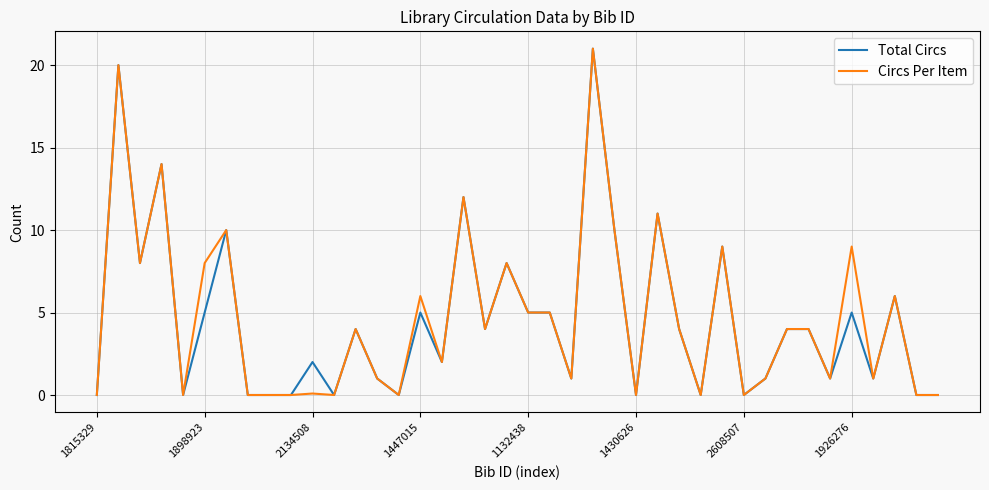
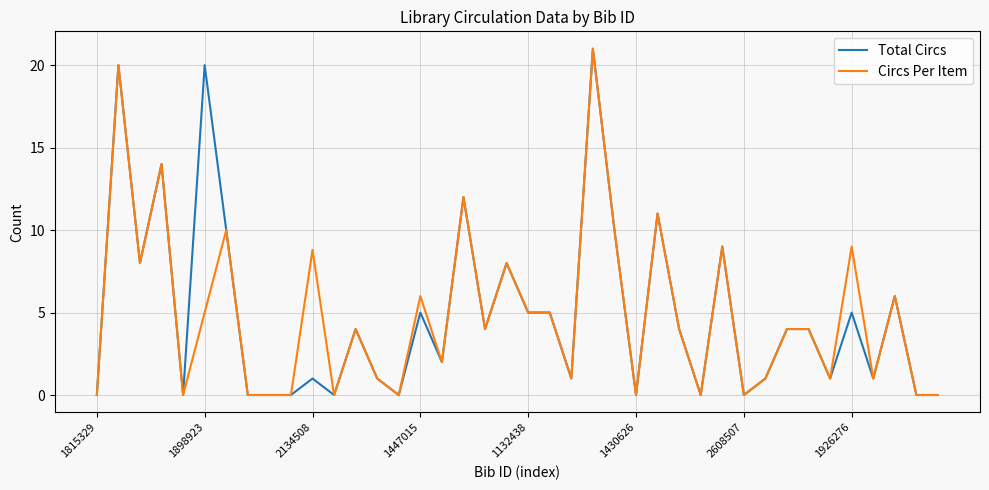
Total Circs, 1898923: 5 -> 20
Circs Per Item, 1898923: 8 -> 5
Total Circs, 2134508: 2 -> 1
Circs Per Item, 2134508: 0.1 -> 8.8
